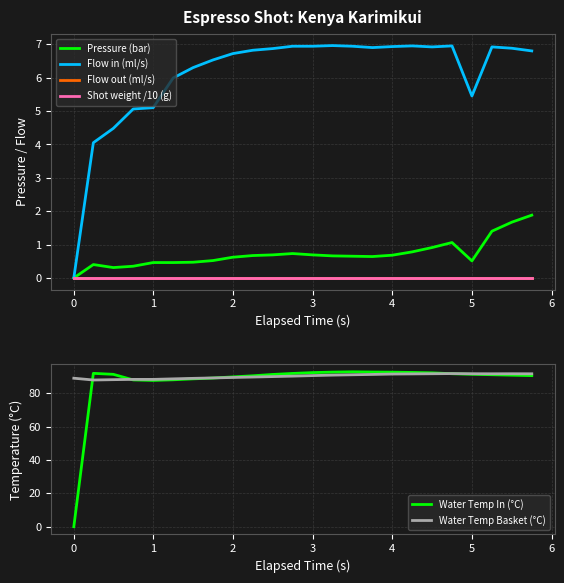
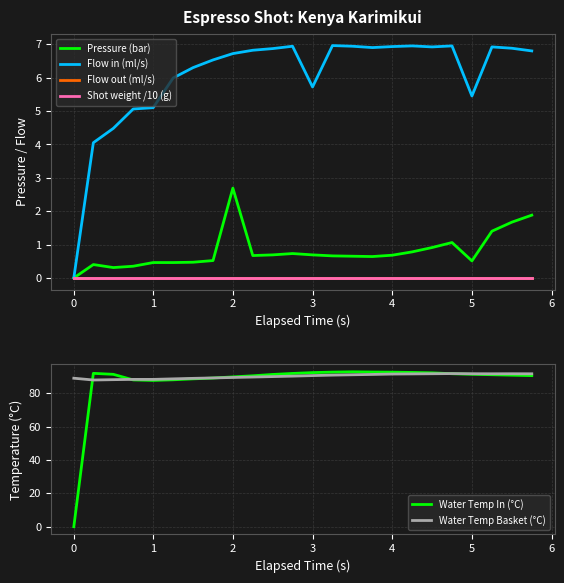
Espresso Shot: Kenya Karimikui, Pressure (bar), 2: 0.6 -> 2.7
Espresso Shot: Kenya Karimikui, Flow in (ml/s), 3: 6.9 -> 5.7
